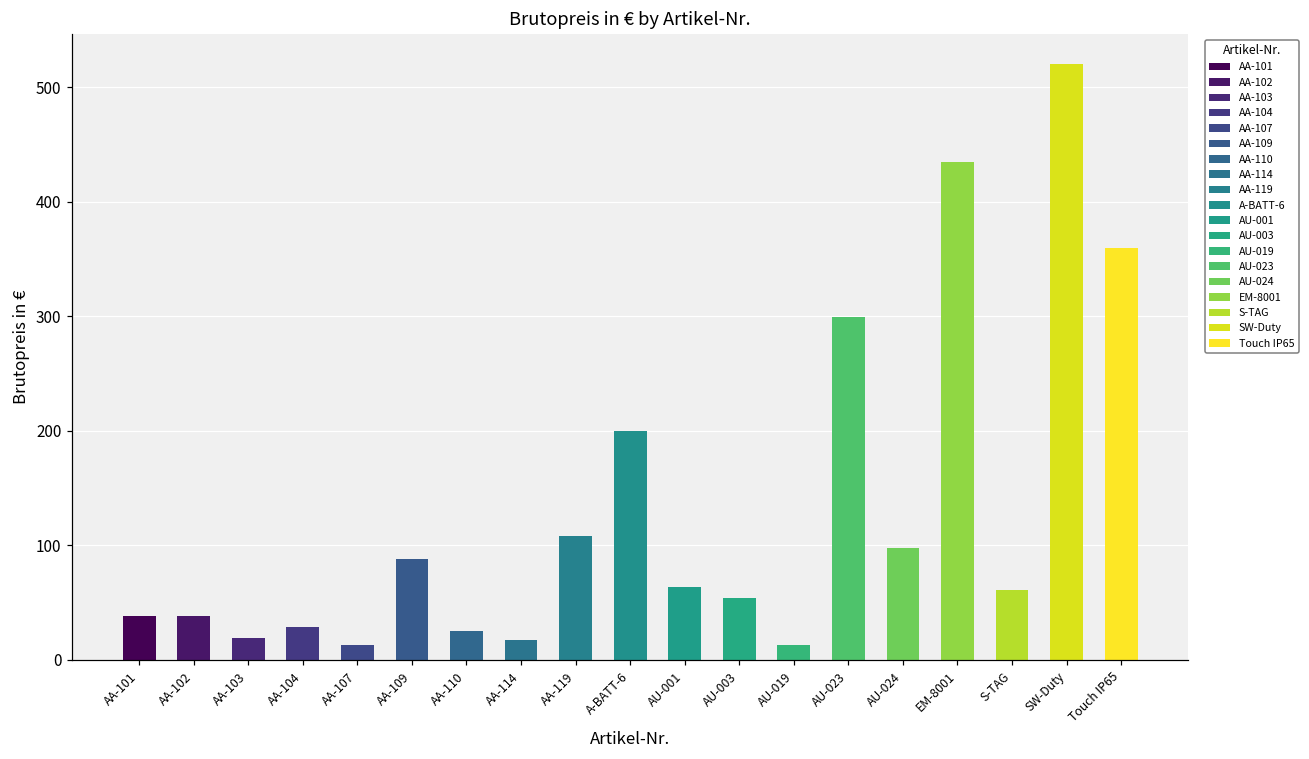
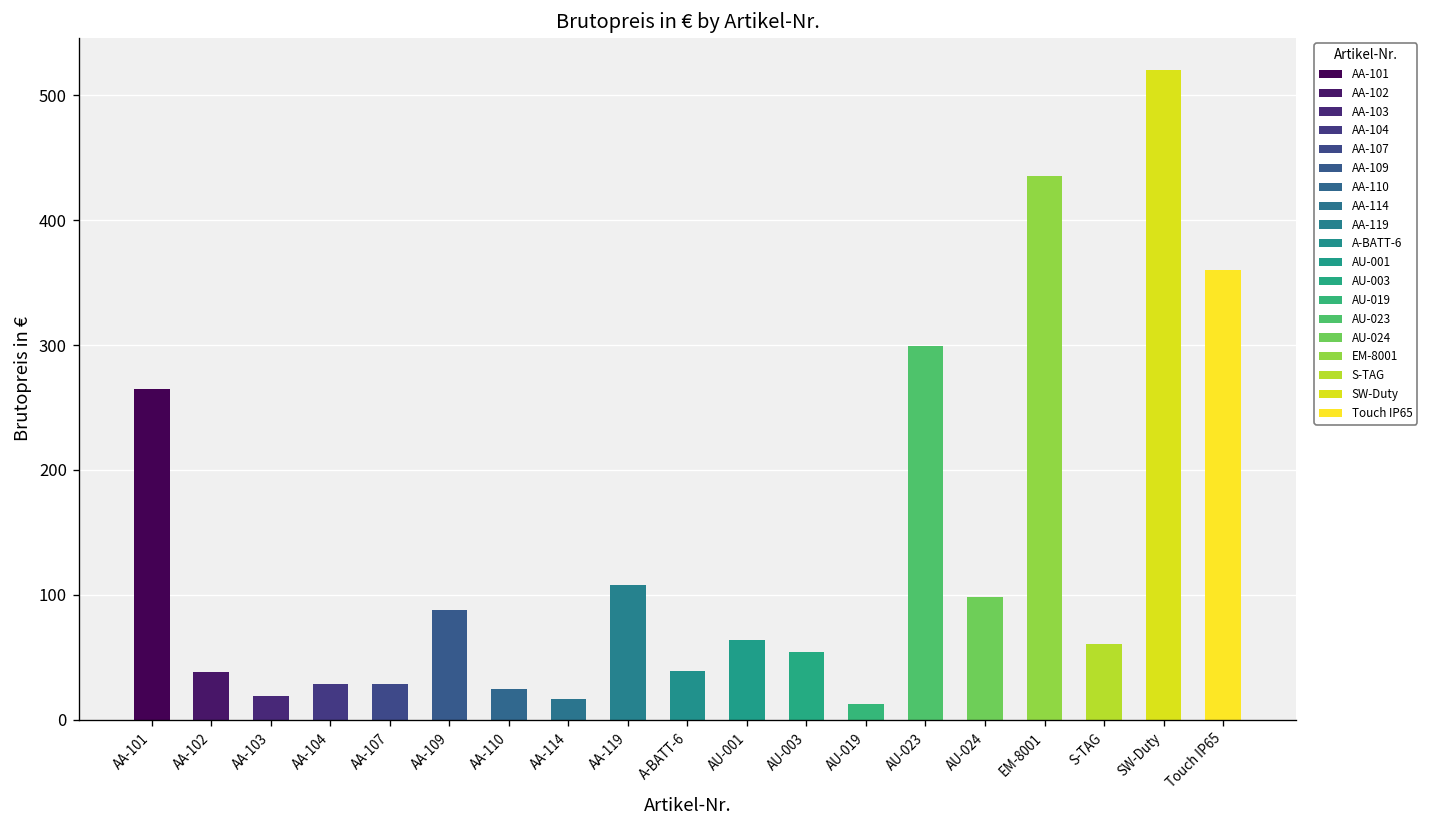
AA-101: 38 -> 265
AA-107: 13 -> 29
A-BATT-6: 200 -> 39
